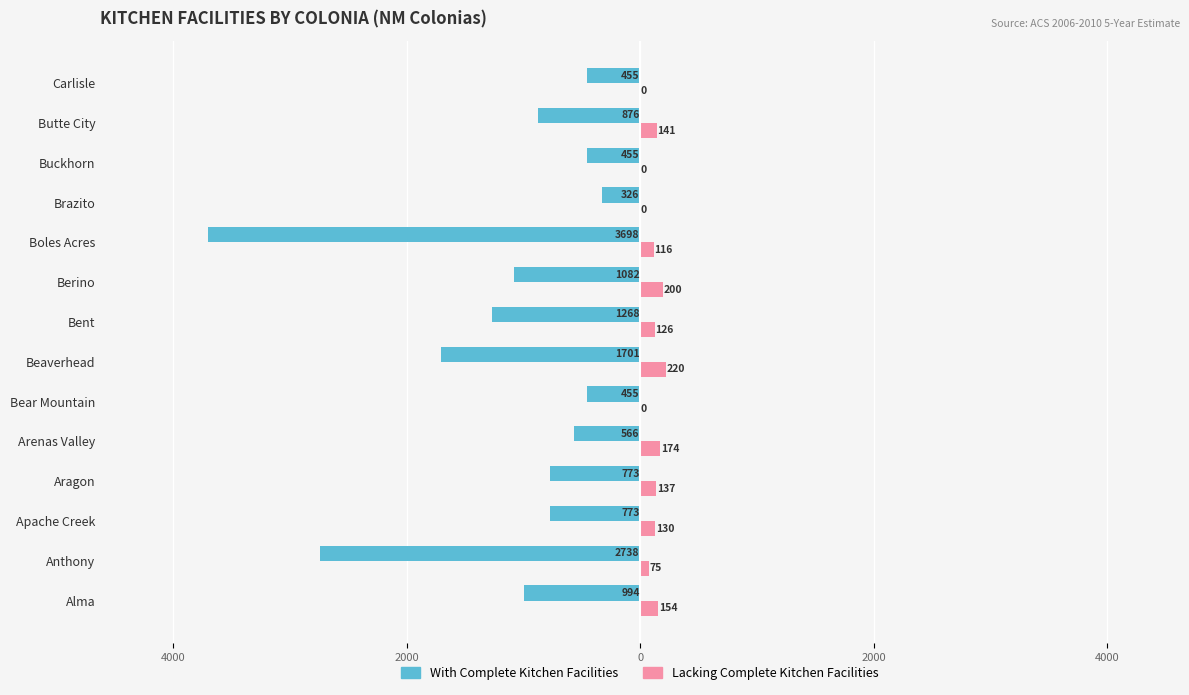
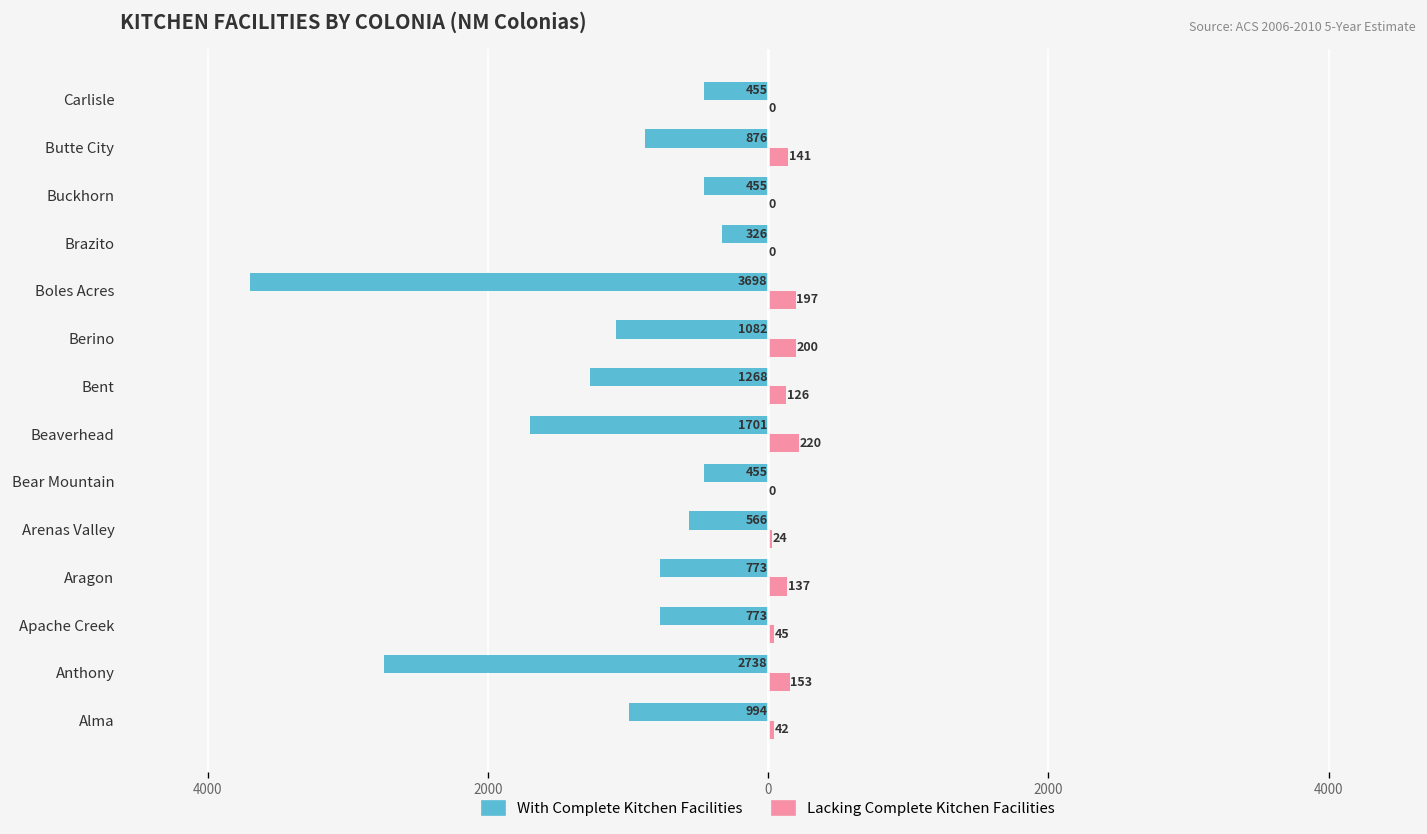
Lacking Complete Kitchen Facilities, Boles Acres: 116 -> 197
Lacking Complete Kitchen Facilities, Arenas Valley: 174 -> 24
Lacking Complete Kitchen Facilities, Apache Creek: 130 -> 45
Lacking Complete Kitchen Facilities, Anthony: 75 -> 153
Lacking Complete Kitchen Facilities, Alma: 154 -> 42
